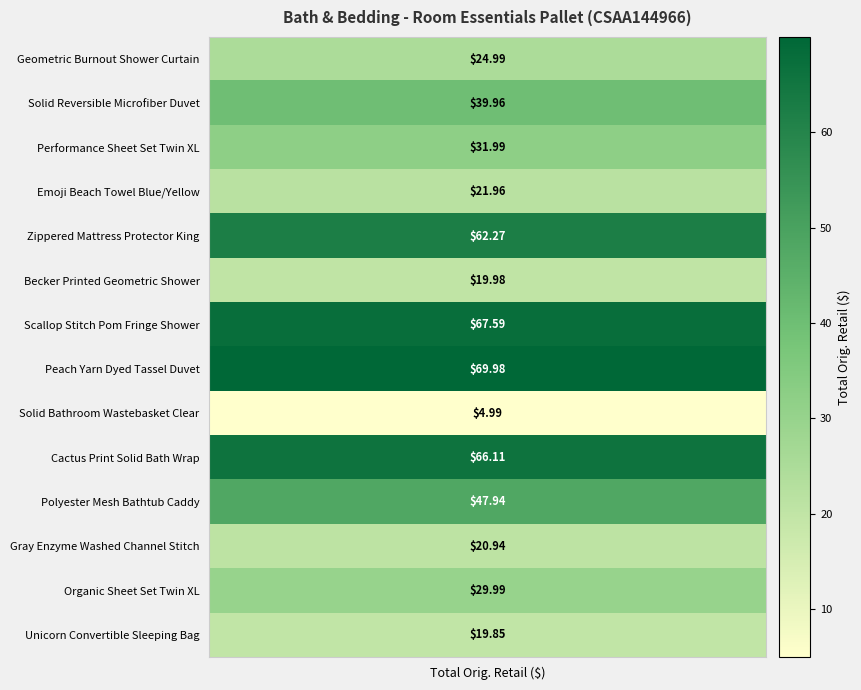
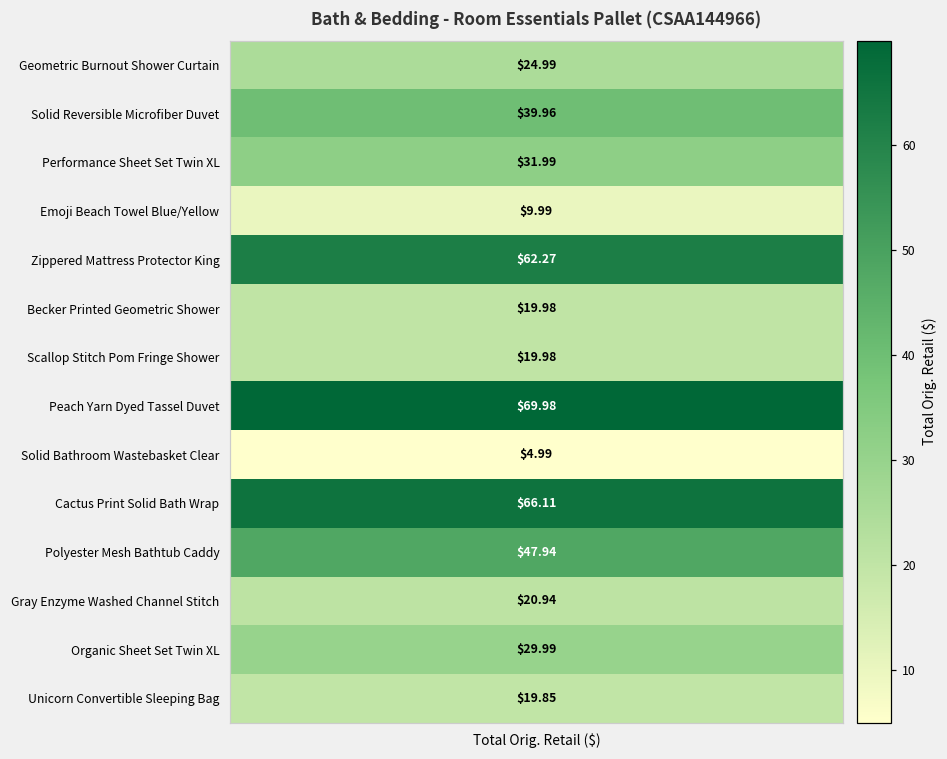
Emoji Beach Towel Blue/Yellow, Total Orig. Retail ($): $21.96 -> $9.99
Scallop Stitch Pom Fringe Shower, Total Orig. Retail ($): $67.59 -> $19.98
